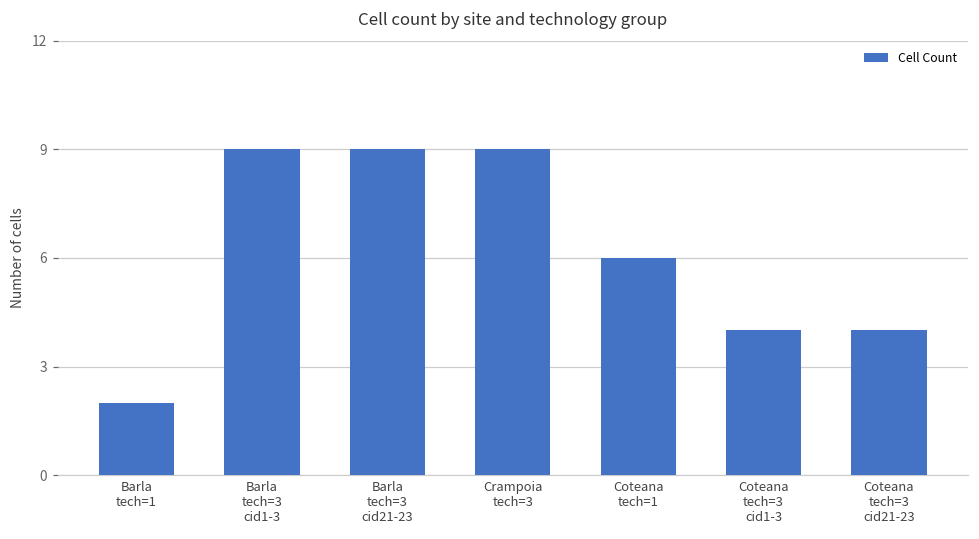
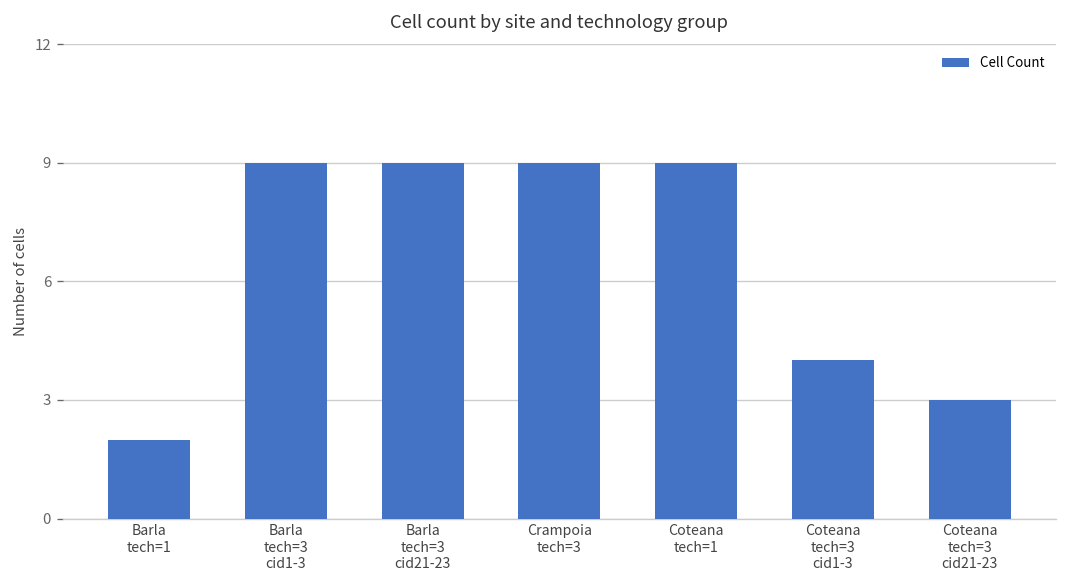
Coteana tech=1: 6 -> 9
Coteana tech=3 cid21-23: 4 -> 3
